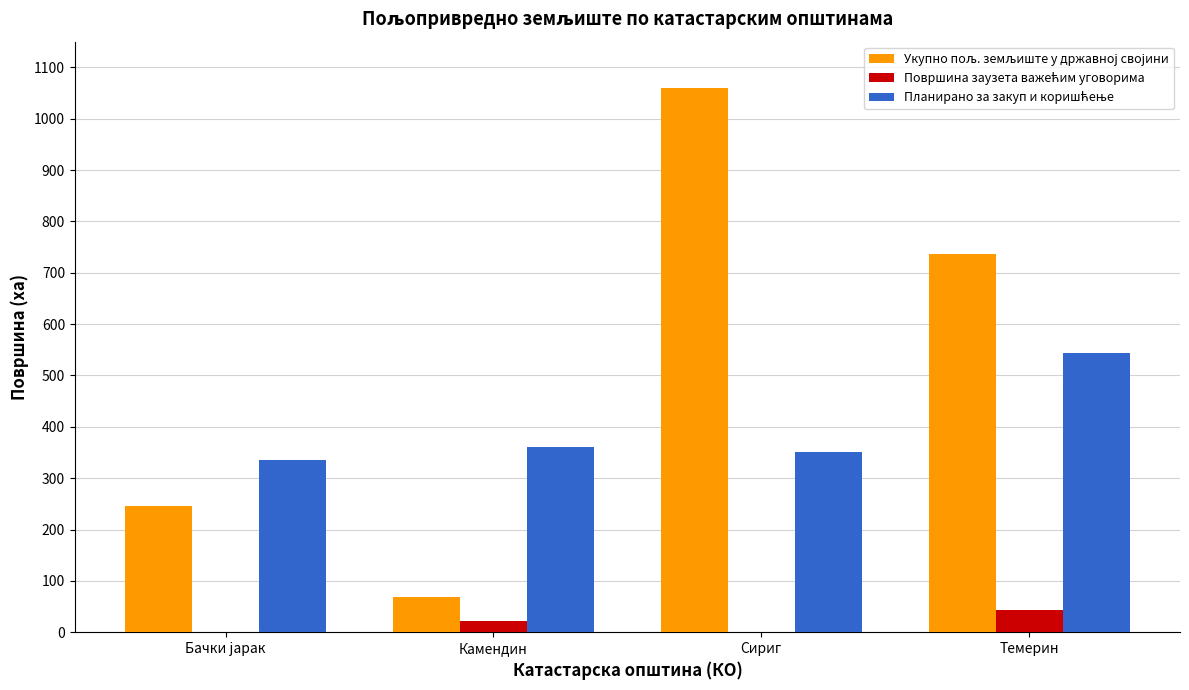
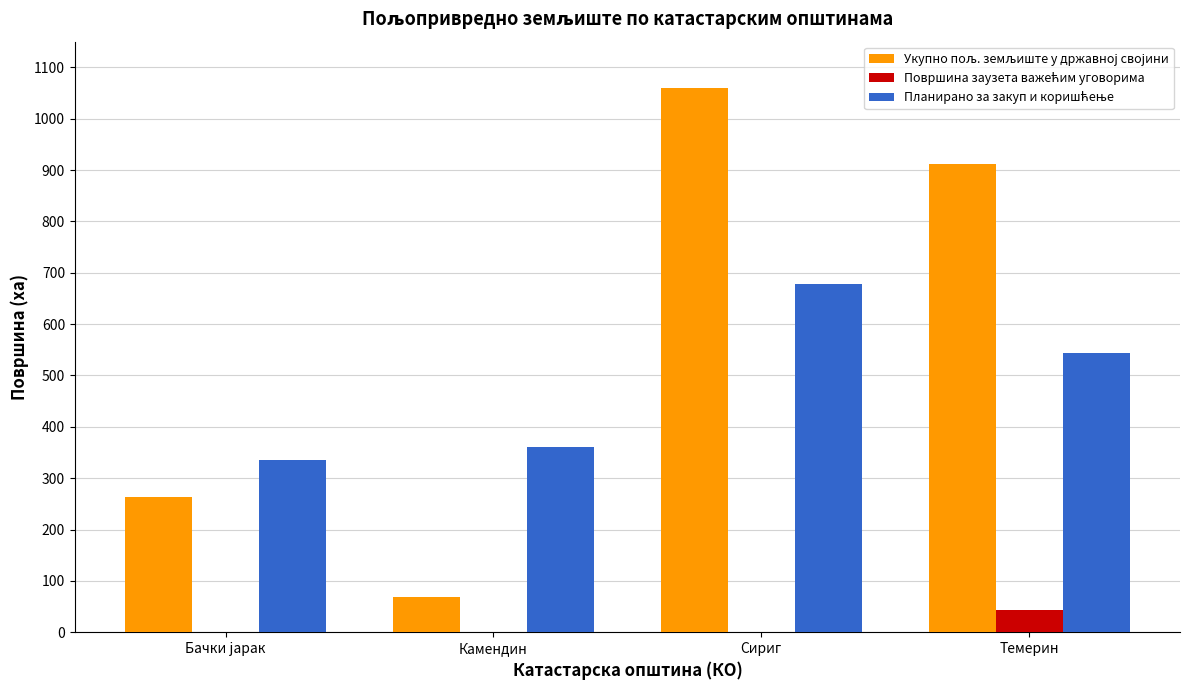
Укупно пољ. земљиште у државној својини, Бачки јарак: 250 -> 260
Површина заузета важећим уговорима, Камендин: 20 -> 0
Планирано за закуп и коришћење, Сириг: 350 -> 680
Укупно пољ. земљиште у државној својини, Темерин: 740 -> 910
